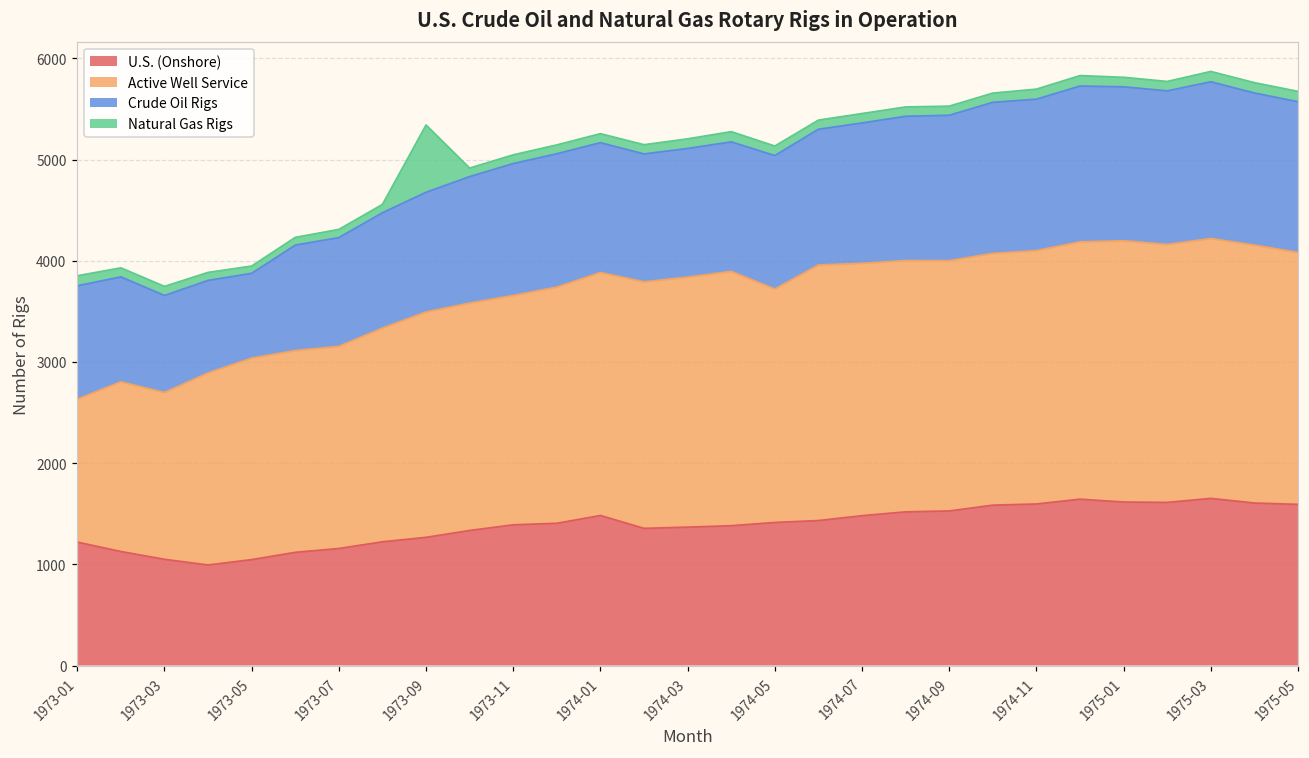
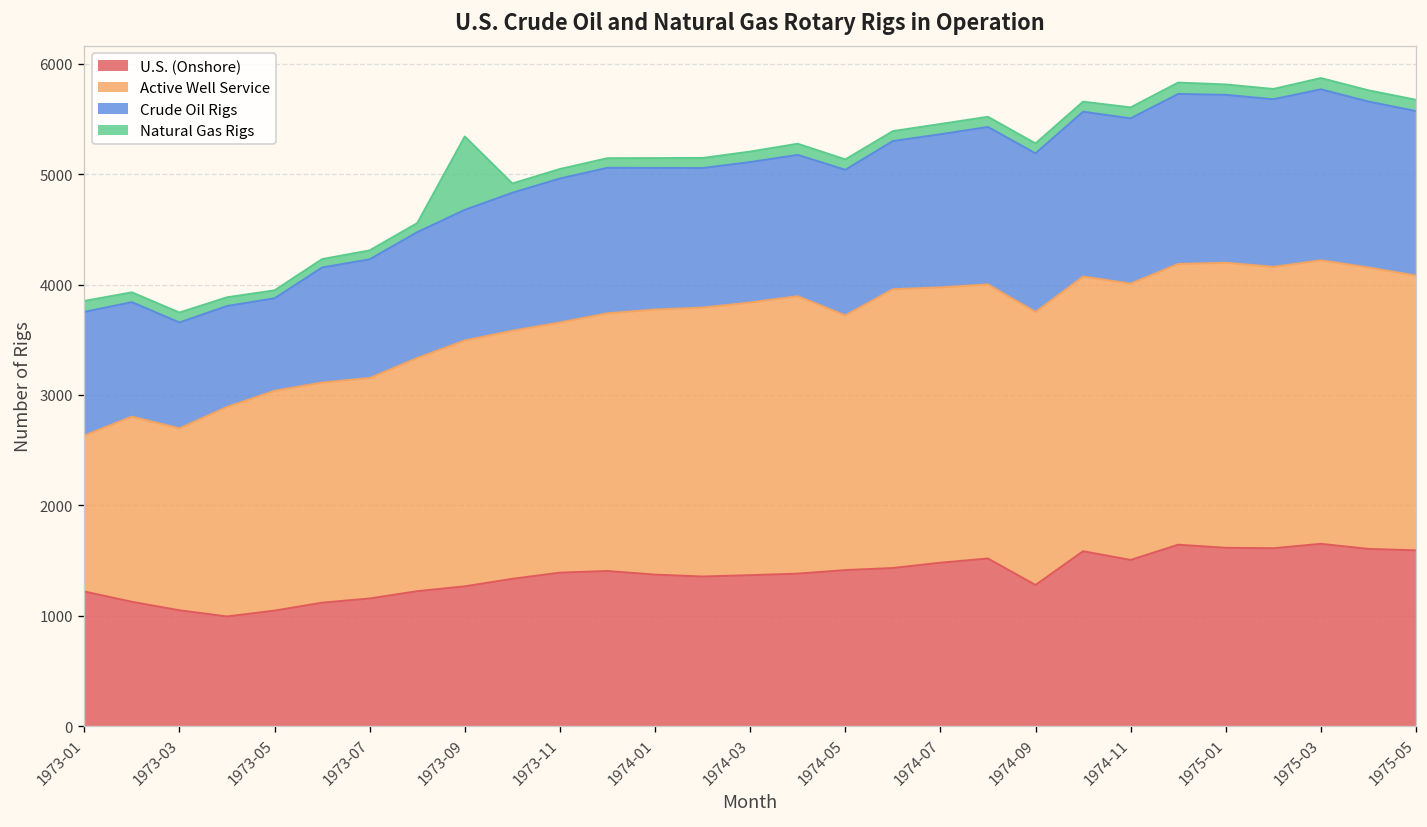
U.S. (Onshore), 1974-01: 1500 -> 1400
U.S. (Onshore), 1974-09: 1500 -> 1300
U.S. (Onshore), 1974-11: 1600 -> 1500
